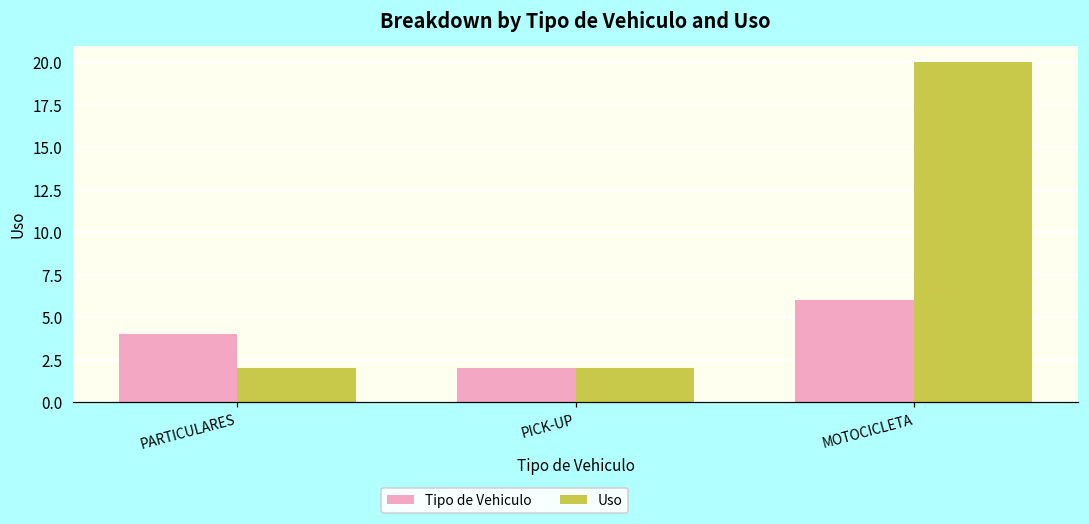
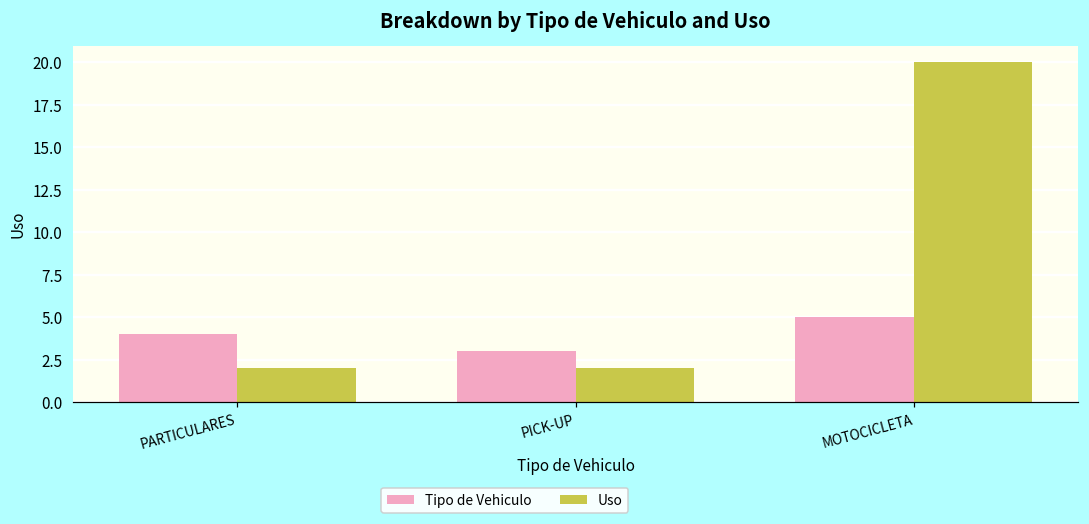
Tipo de Vehiculo, PICK-UP: 2 -> 3
Tipo de Vehiculo, MOTOCICLETA: 6 -> 5
